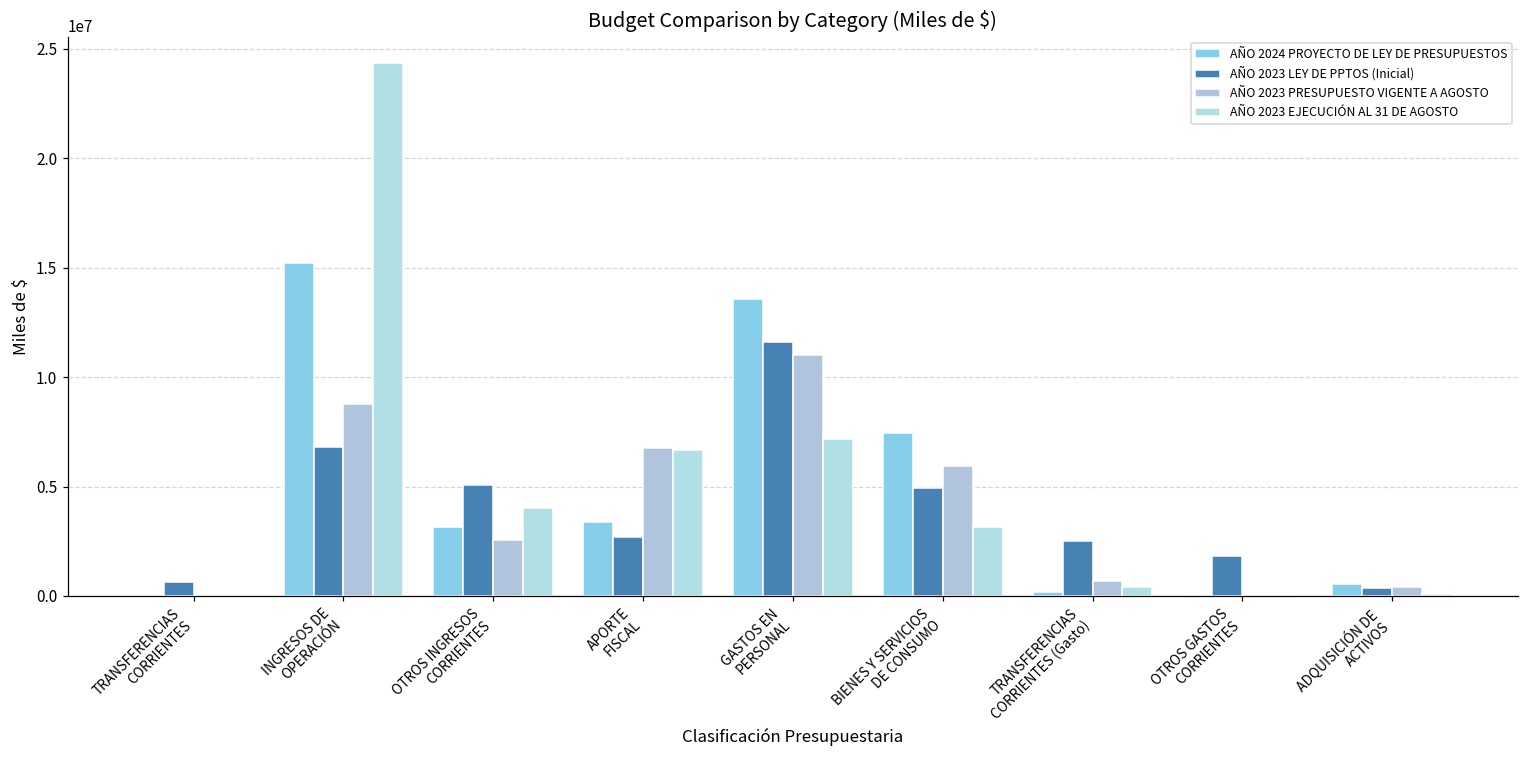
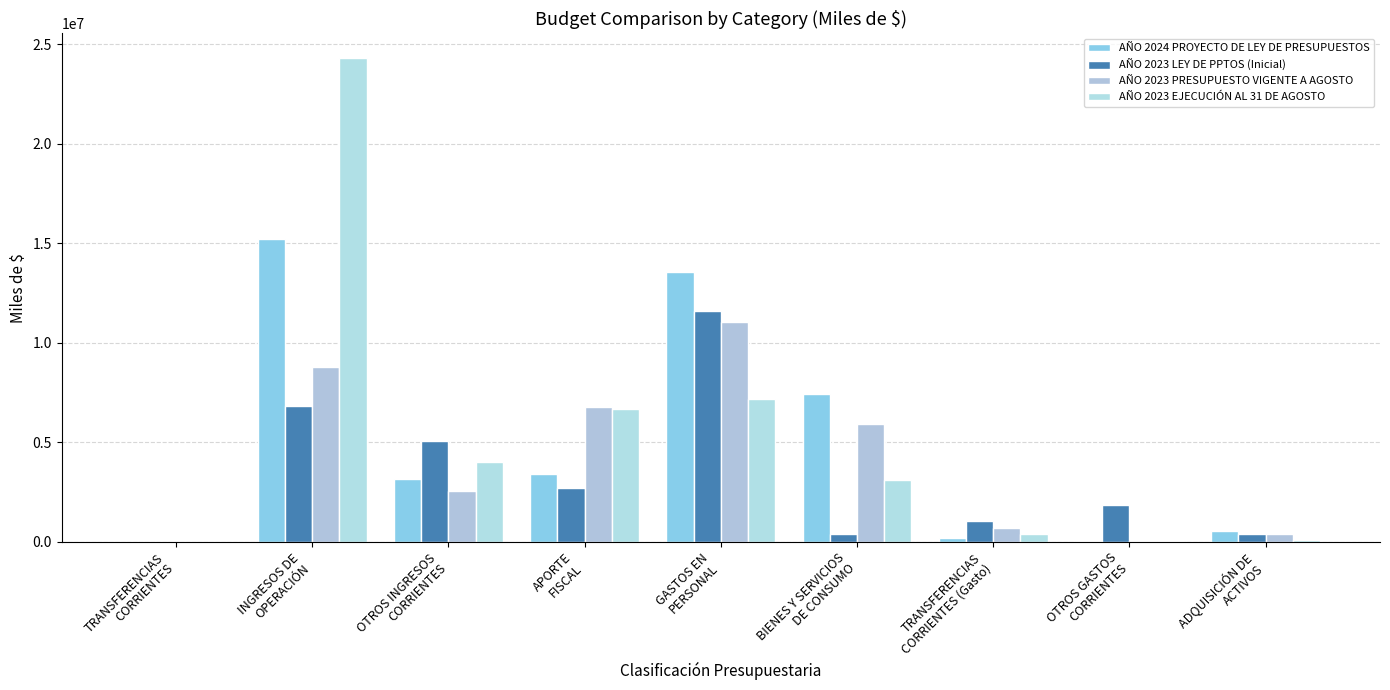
AÑO 2023 LEY DE PPTOS (Inicial), TRANSFERENCIAS CORRIENTES: 600000 -> 0
AÑO 2023 LEY DE PPTOS (Inicial), BIENES Y SERVICIOS DE CONSUMO: 4900000 -> 400000
AÑO 2023 LEY DE PPTOS (Inicial), TRANSFERENCIAS CORRIENTES (Gasto): 2500000 -> 1000000
